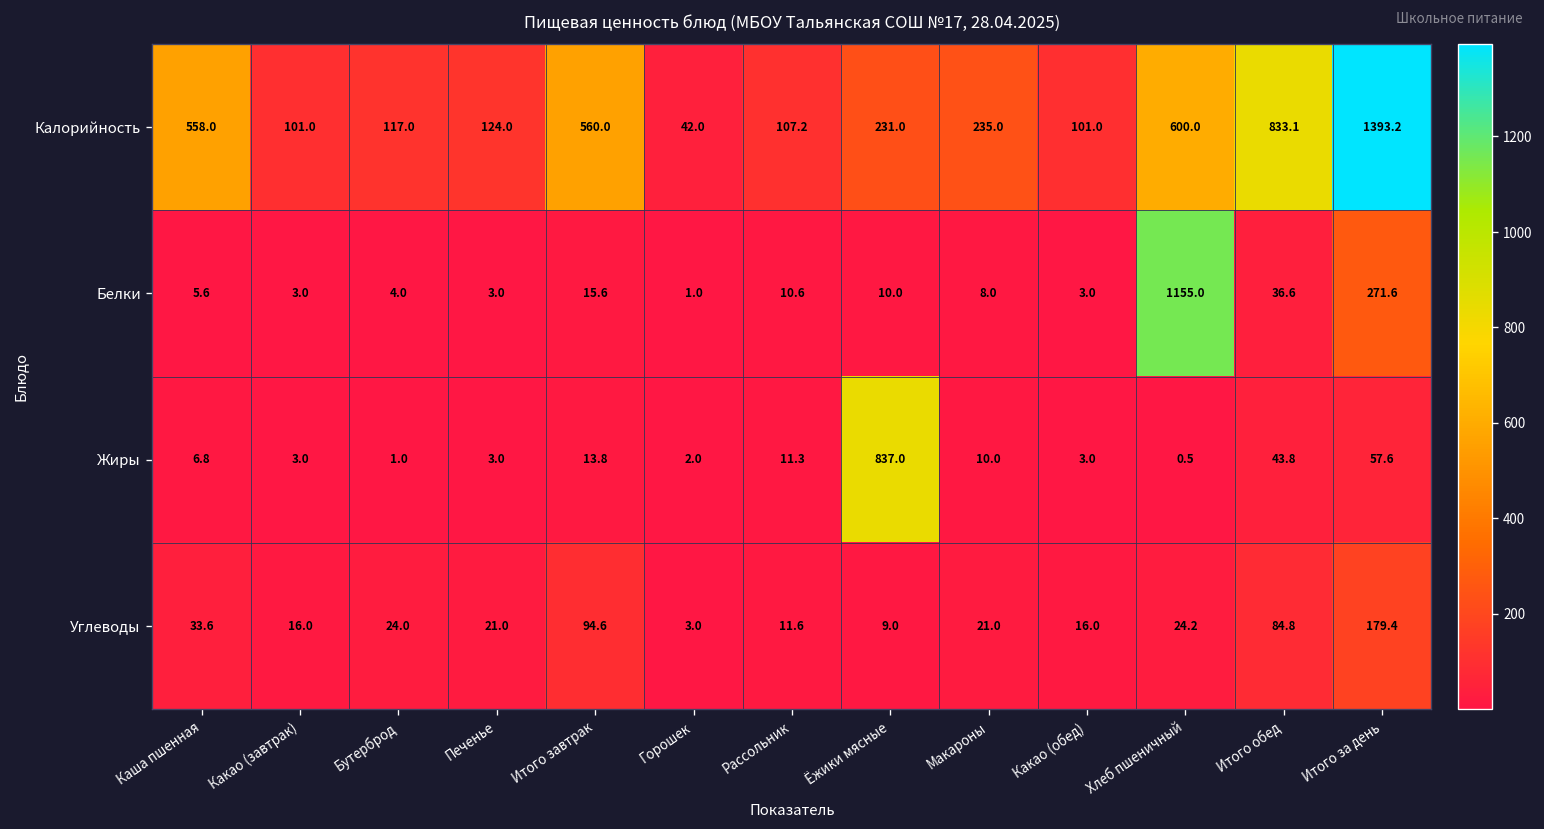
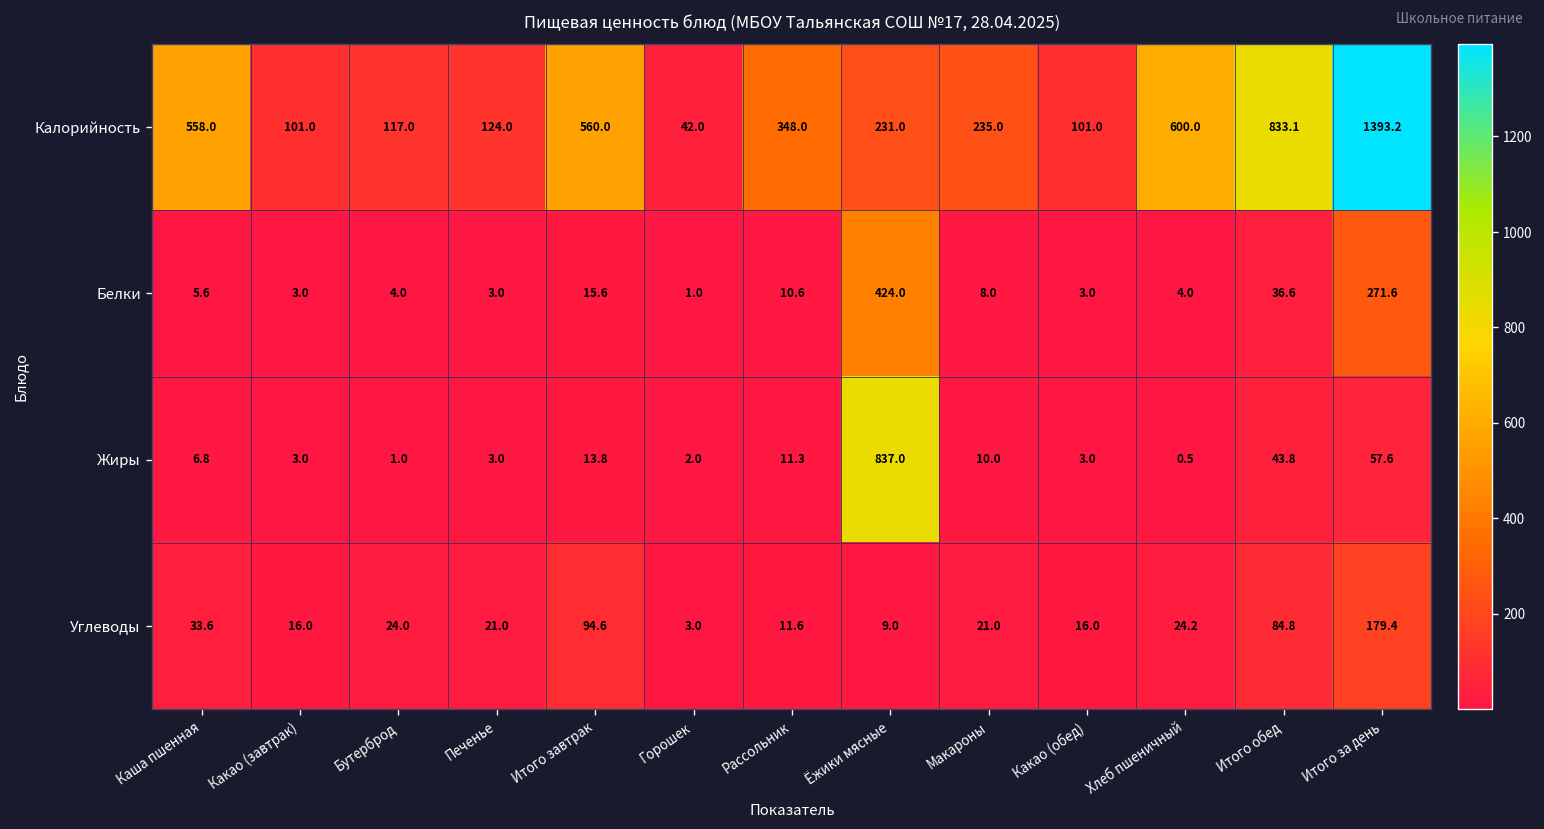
Калорийность, Рассольник: 107.2 -> 348.0
Белки, Ёжики мясные: 10.0 -> 424.0
Белки, Хлеб пшеничный: 1155.0 -> 4.0
